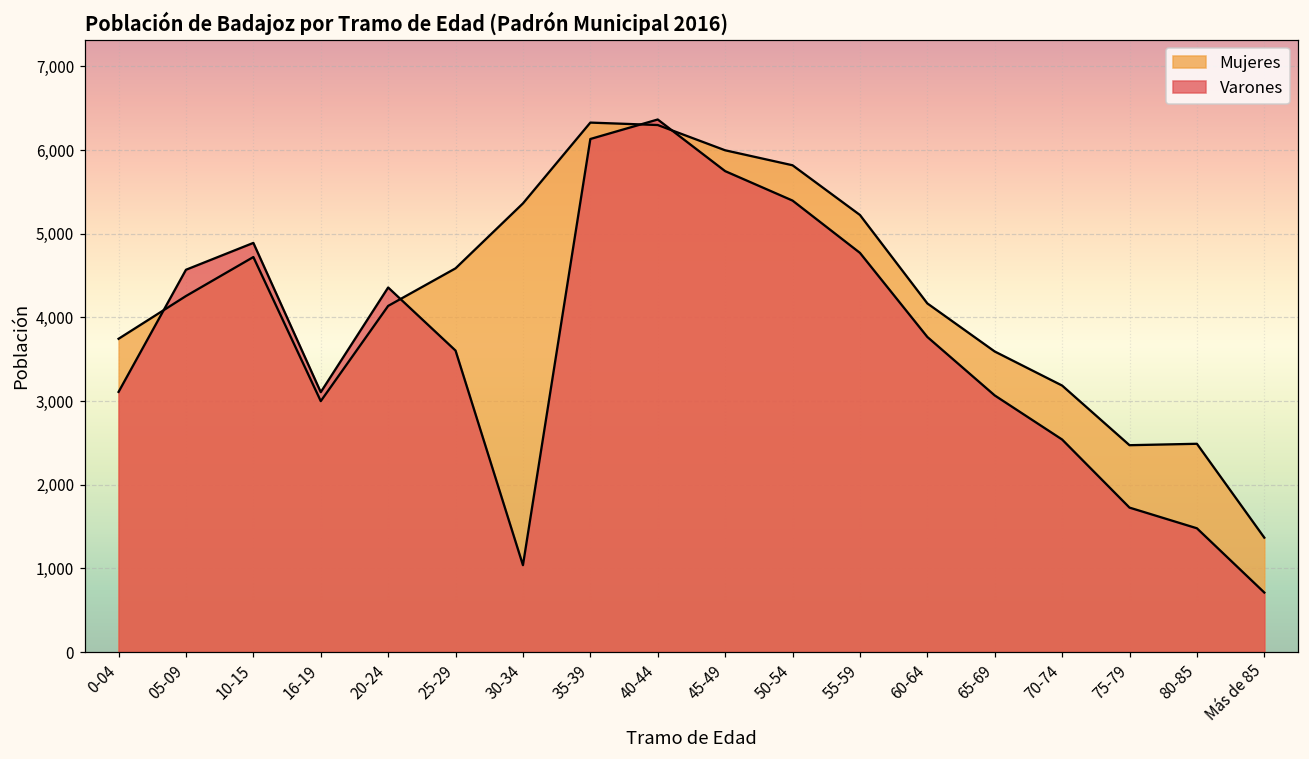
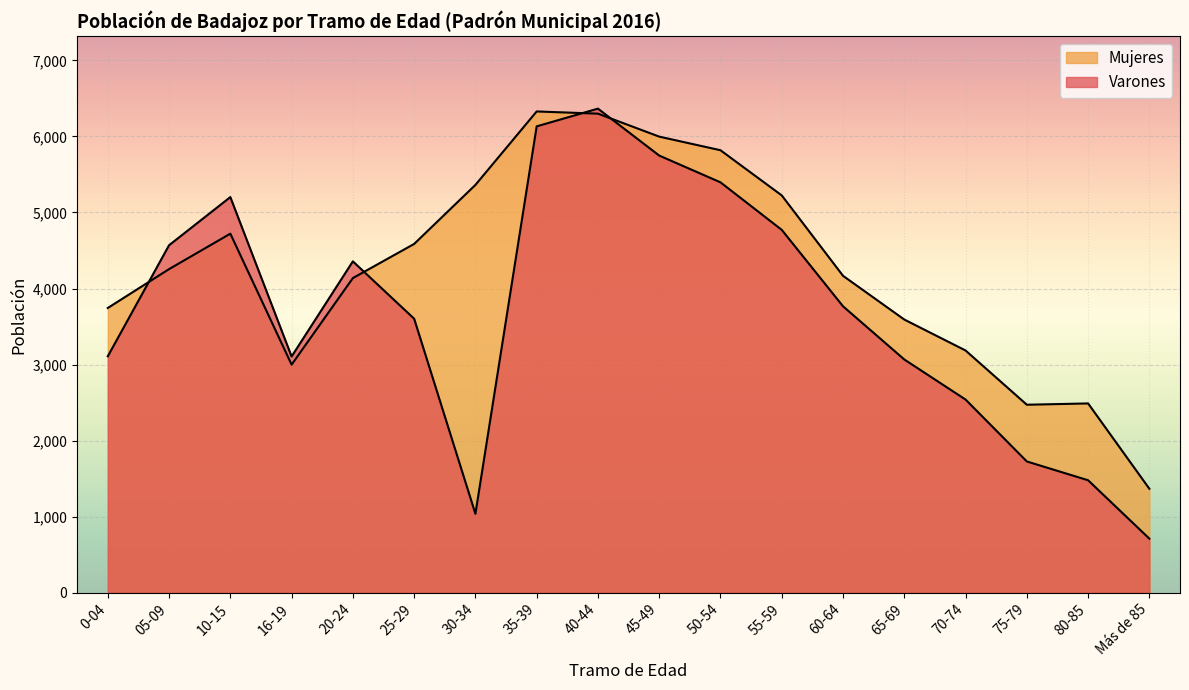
Varones, 10-15: 4,900 -> 5,200
